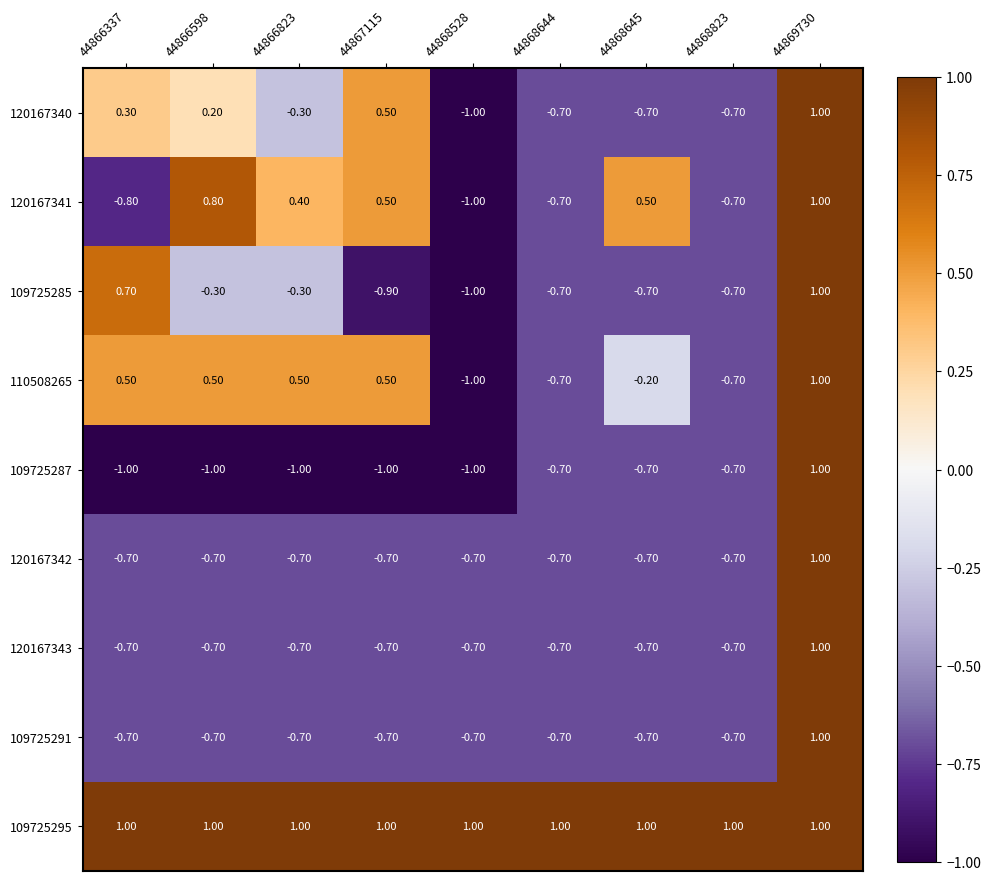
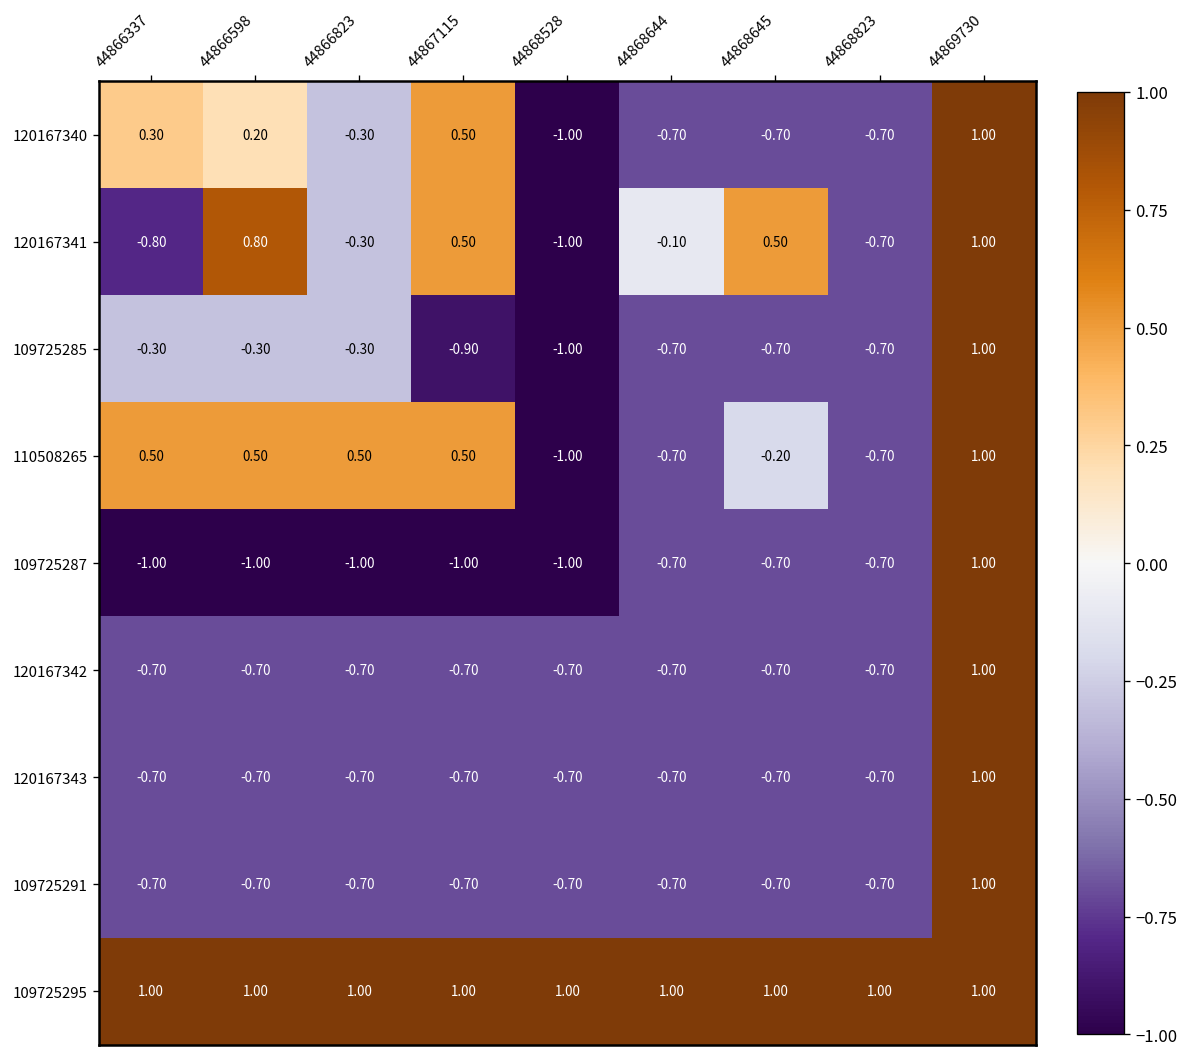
120167341, 44866823: 0.40 -> -0.30
120167341, 44868644: -0.70 -> -0.10
109725285, 44866337: 0.70 -> -0.30
